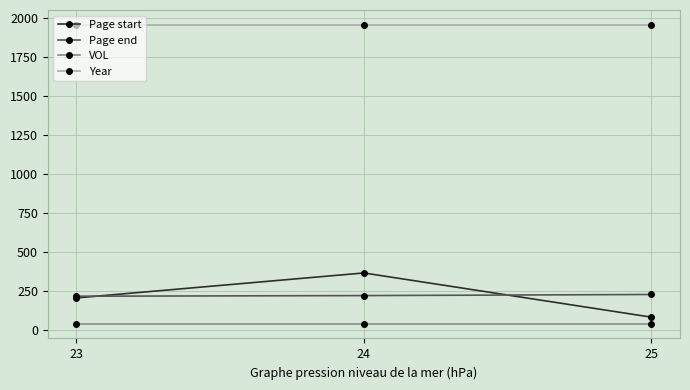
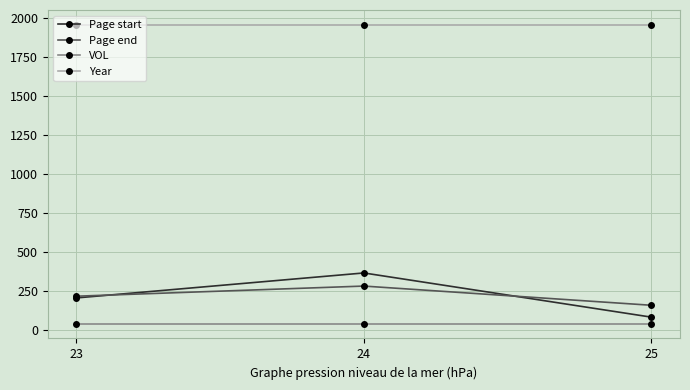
Page end, 24: 220 -> 280
Page end, 25: 230 -> 160
